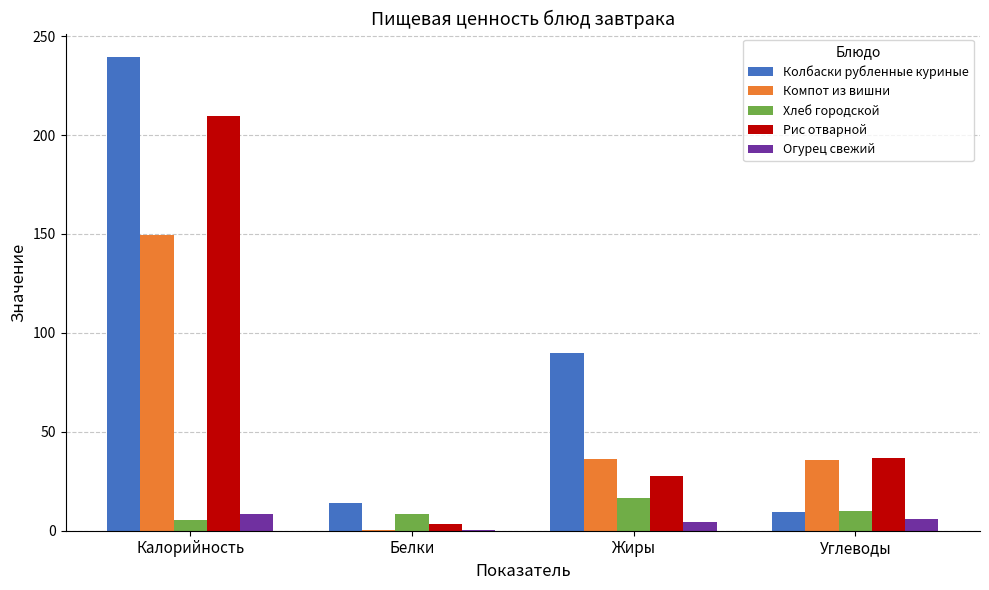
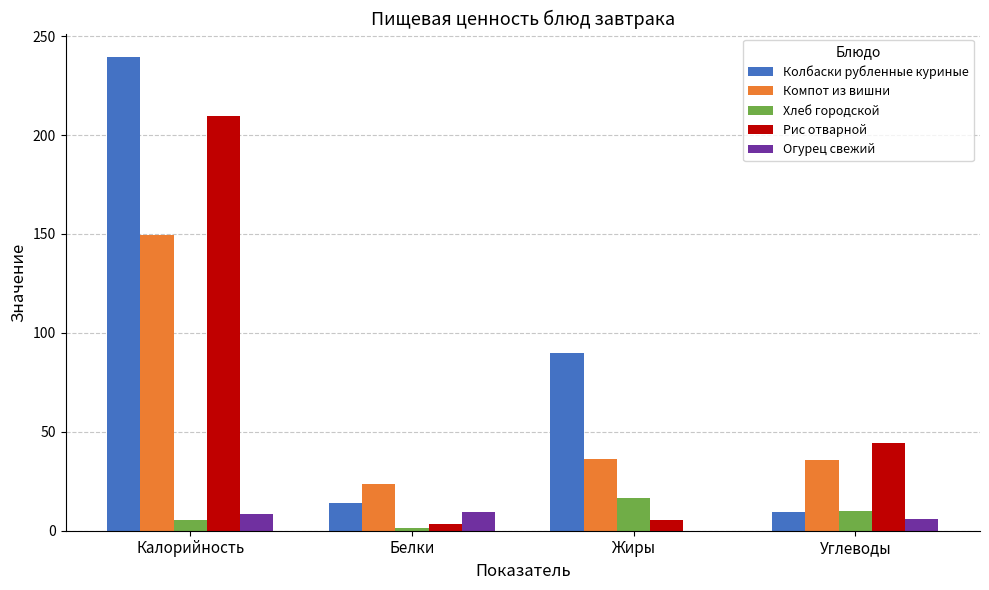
Компот из вишни, Белки: 0 -> 23
Хлеб городской, Белки: 9 -> 2
Огурец свежий, Белки: 1 -> 10
Рис отварной, Жиры: 28 -> 5
Огурец свежий, Жиры: 5 -> 0
Рис отварной, Углеводы: 37 -> 44
